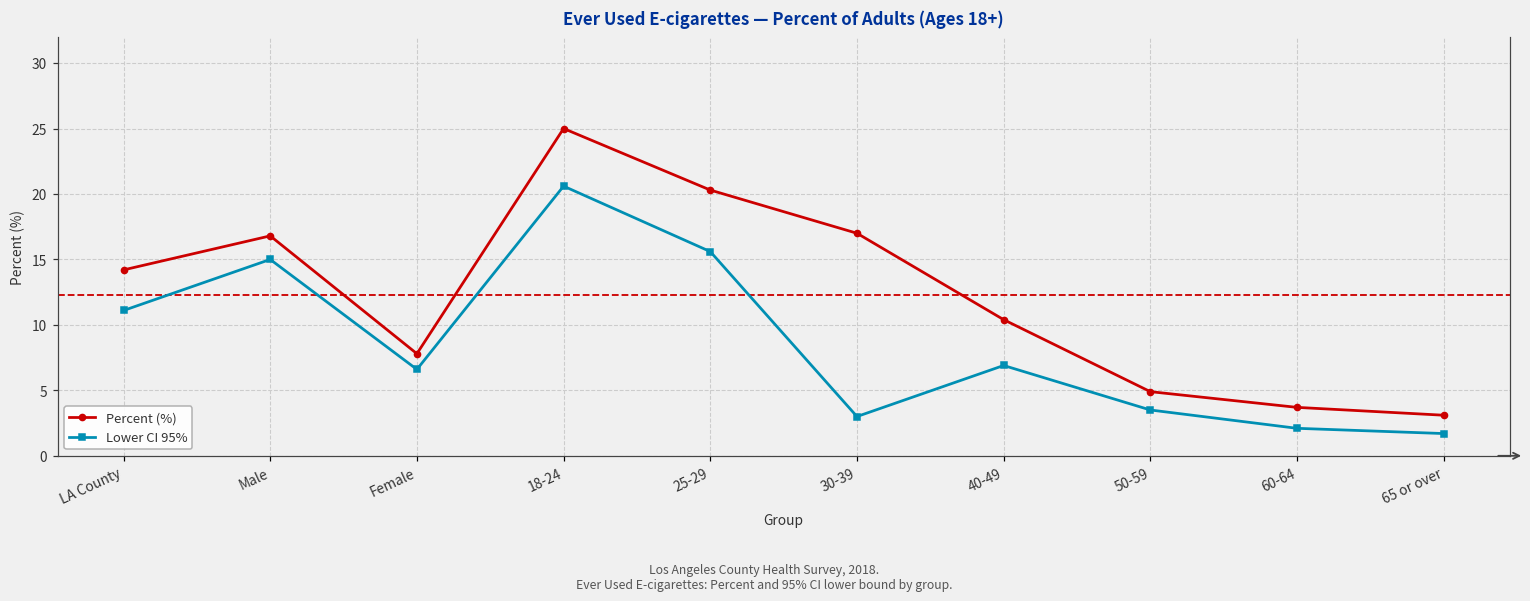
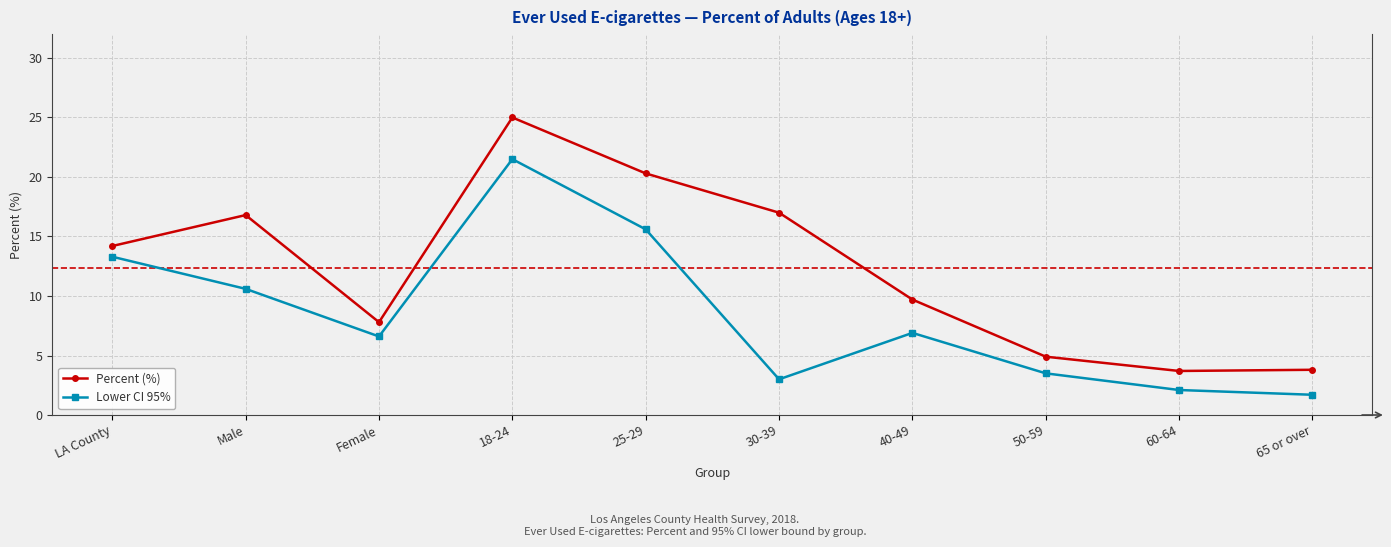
Lower CI 95%, LA County: 11.1 -> 13.3
Lower CI 95%, Male: 15.0 -> 10.6
Lower CI 95%, 18-24: 20.6 -> 21.5
Percent (%), 40-49: 10.4 -> 9.7
Percent (%), 65 or over: 3.1 -> 3.8
